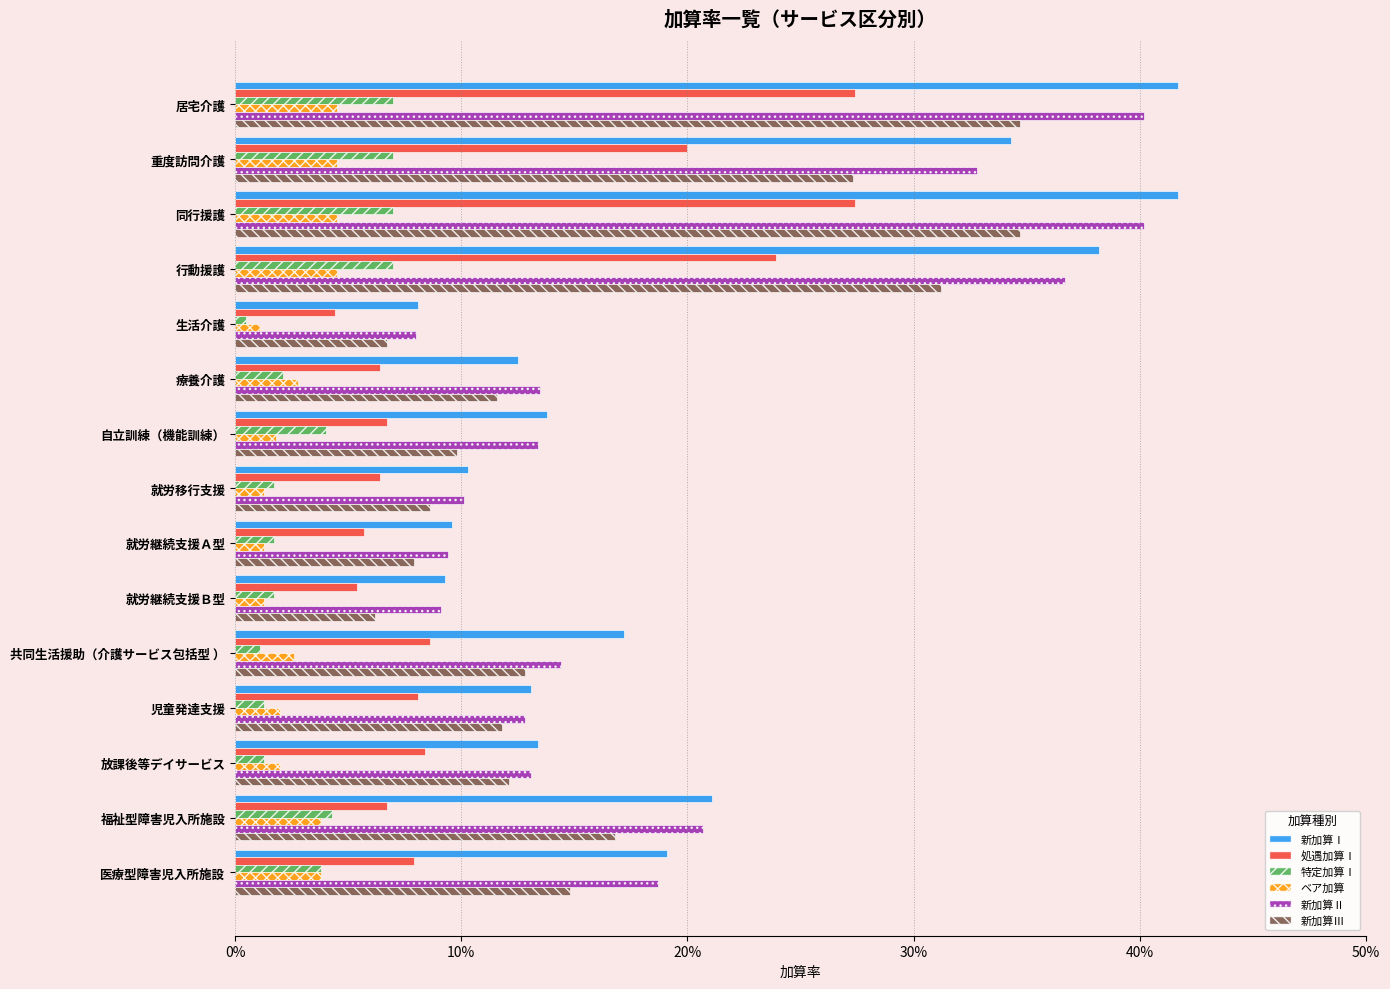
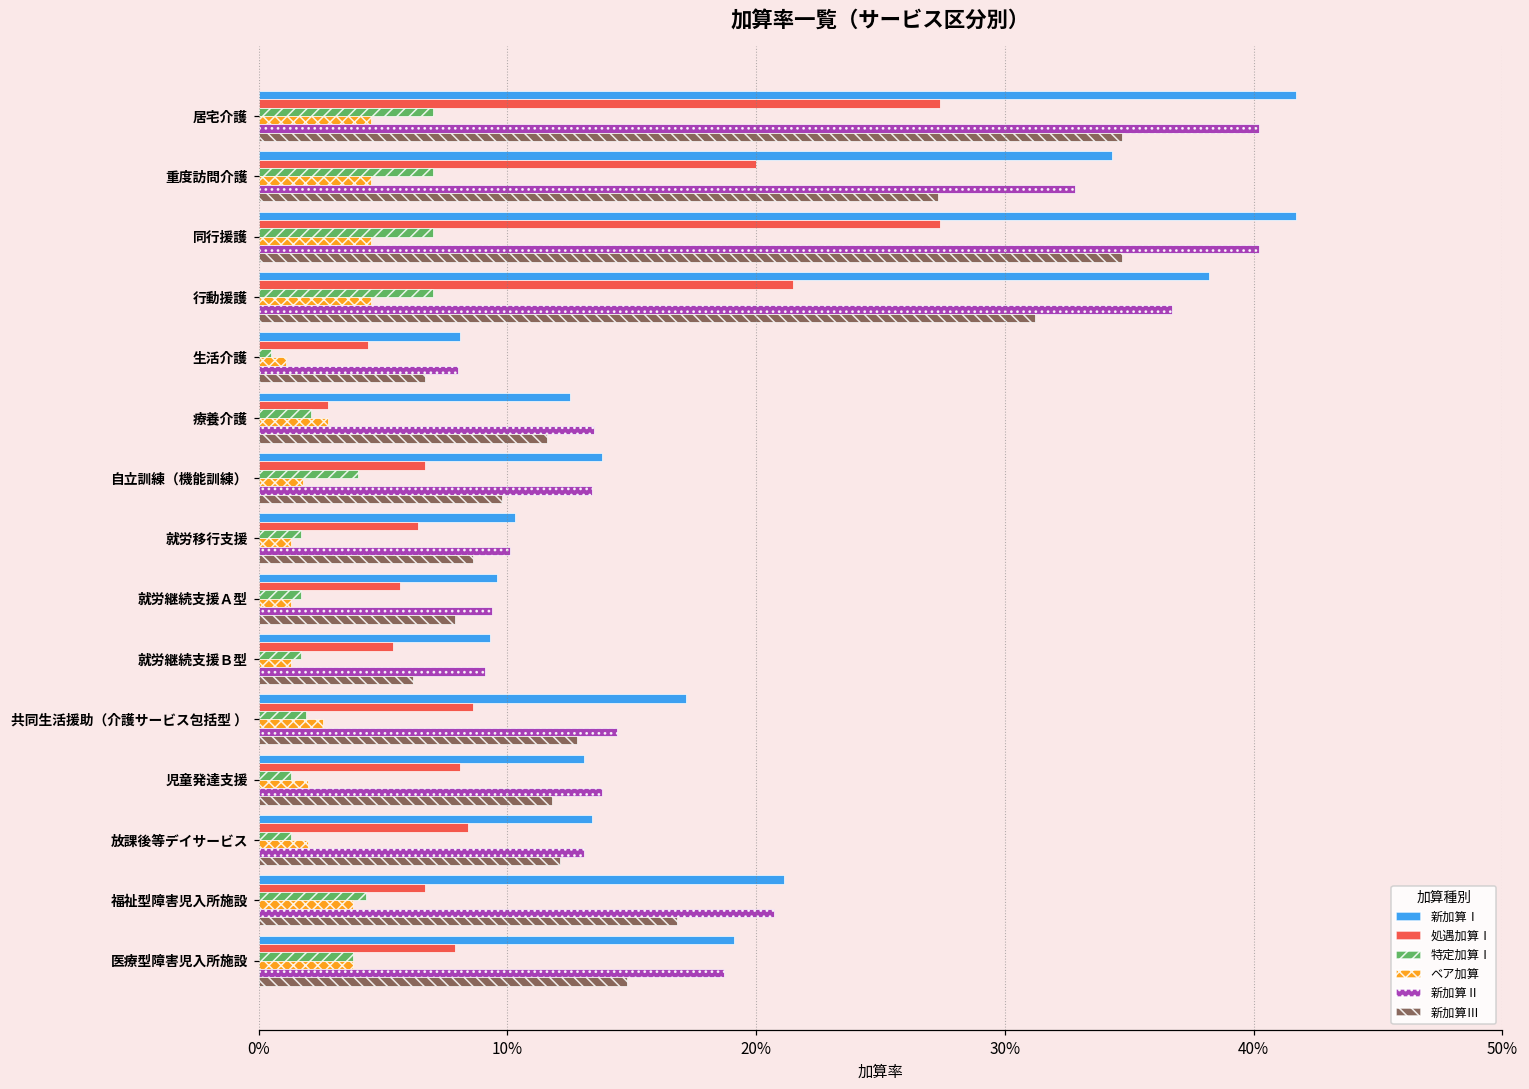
処遇加算Ⅰ, 行動援護: 23.9% -> 21.5%
処遇加算Ⅰ, 療養介護: 6.4% -> 2.8%
特定加算Ⅰ, 共同生活援助（介護サービス包括型 ）: 1.1% -> 1.9%
新加算Ⅱ, 児童発達支援: 12.8% -> 13.8%
